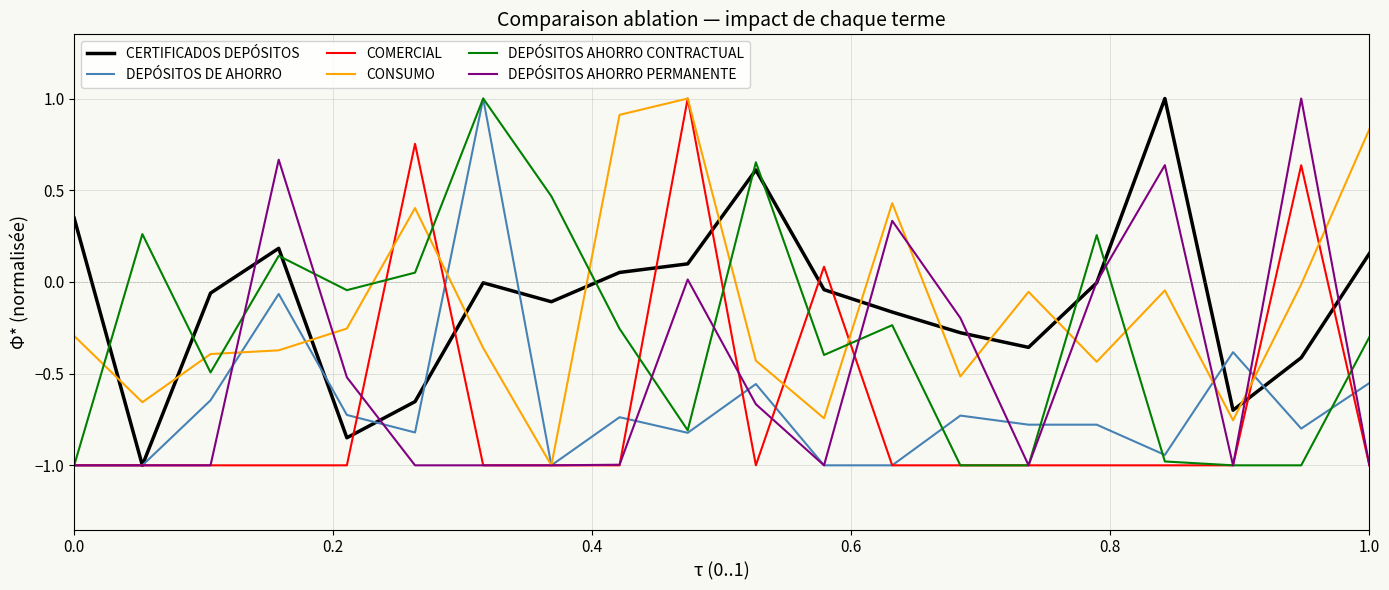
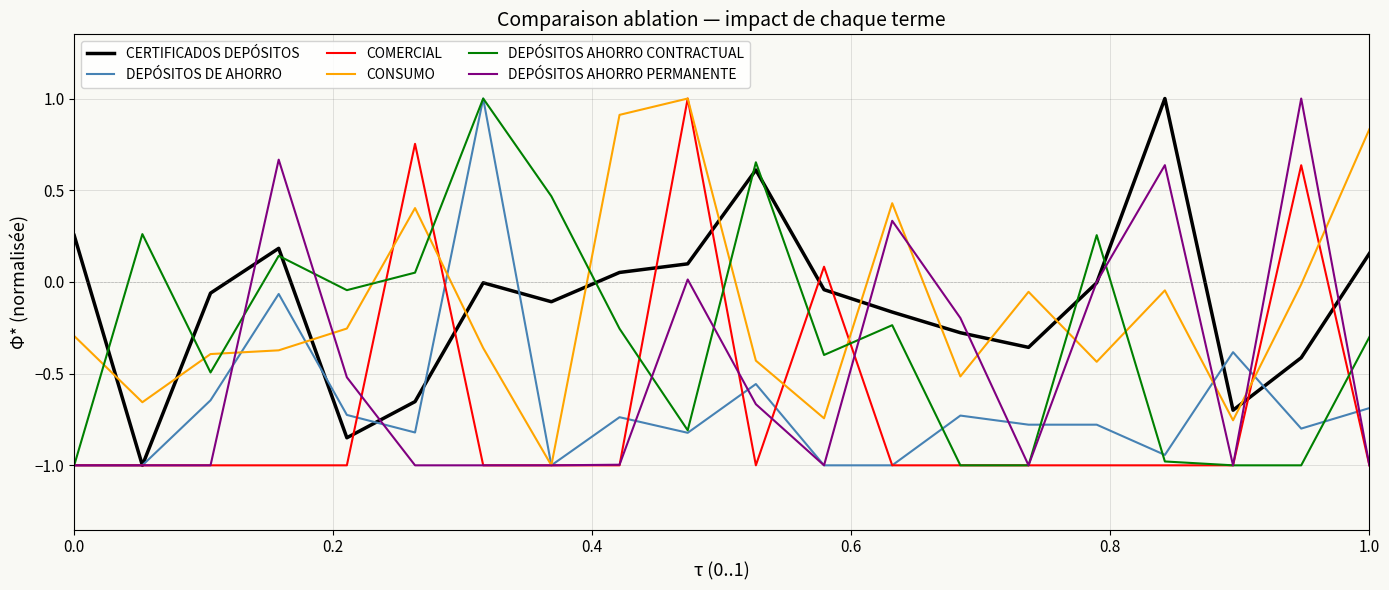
CERTIFICADOS DEPÓSITOS, 0.0: 0.35 -> 0.25
DEPÓSITOS DE AHORRO, 1.0: -0.55 -> -0.69
